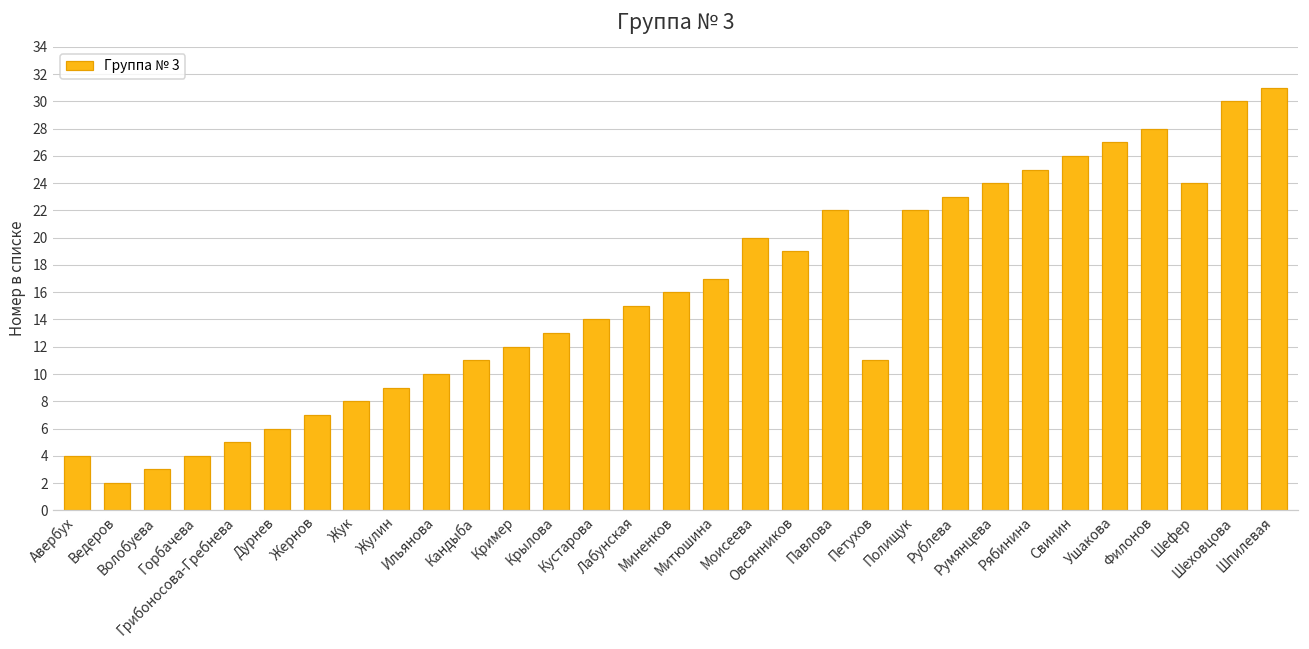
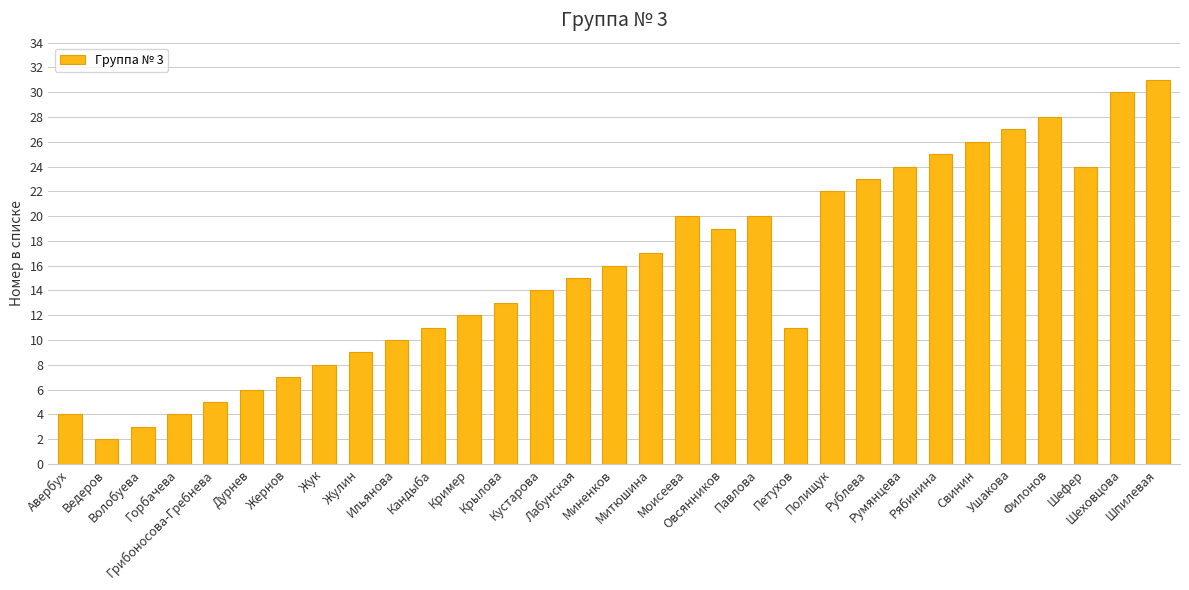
Павлова: 22 -> 20
